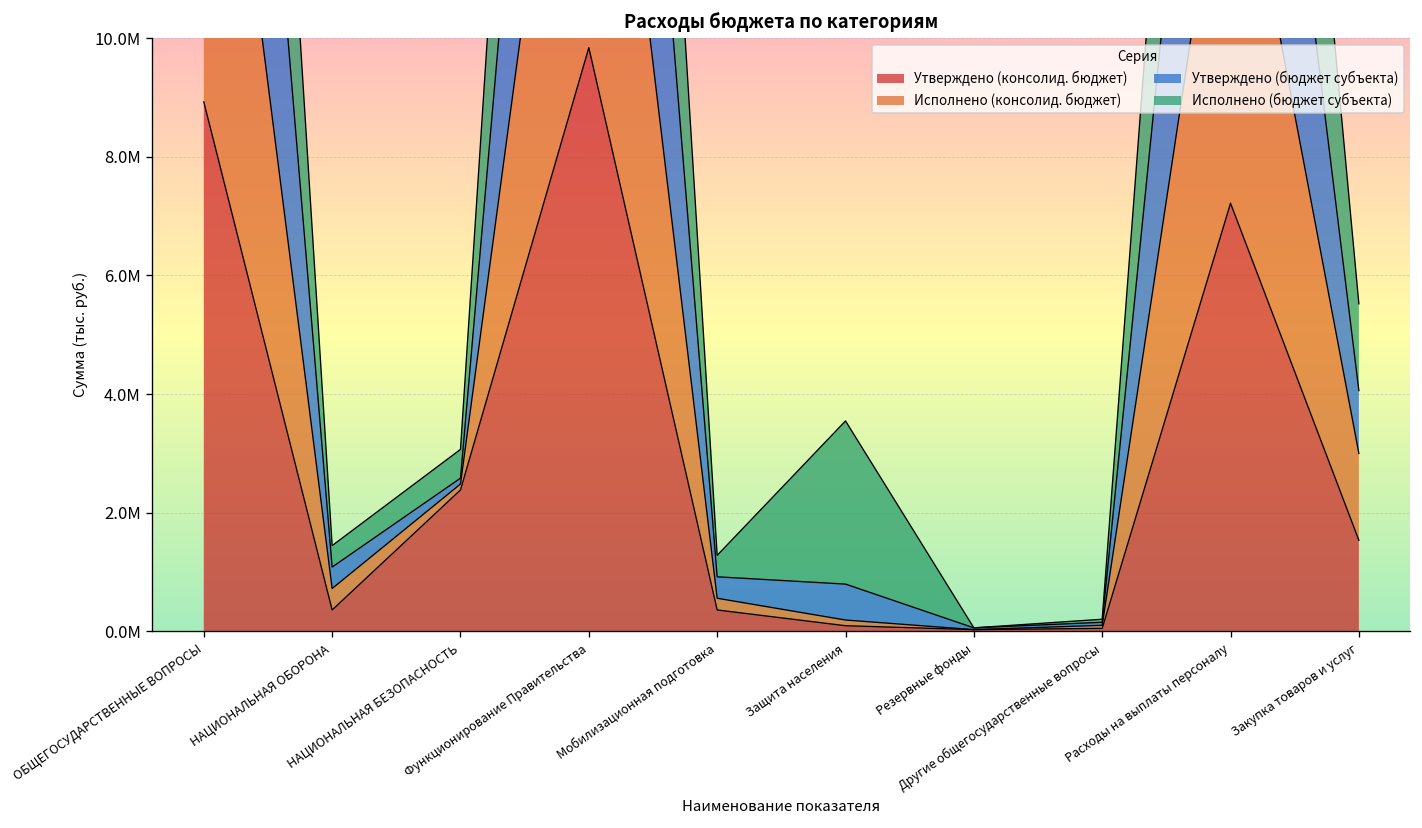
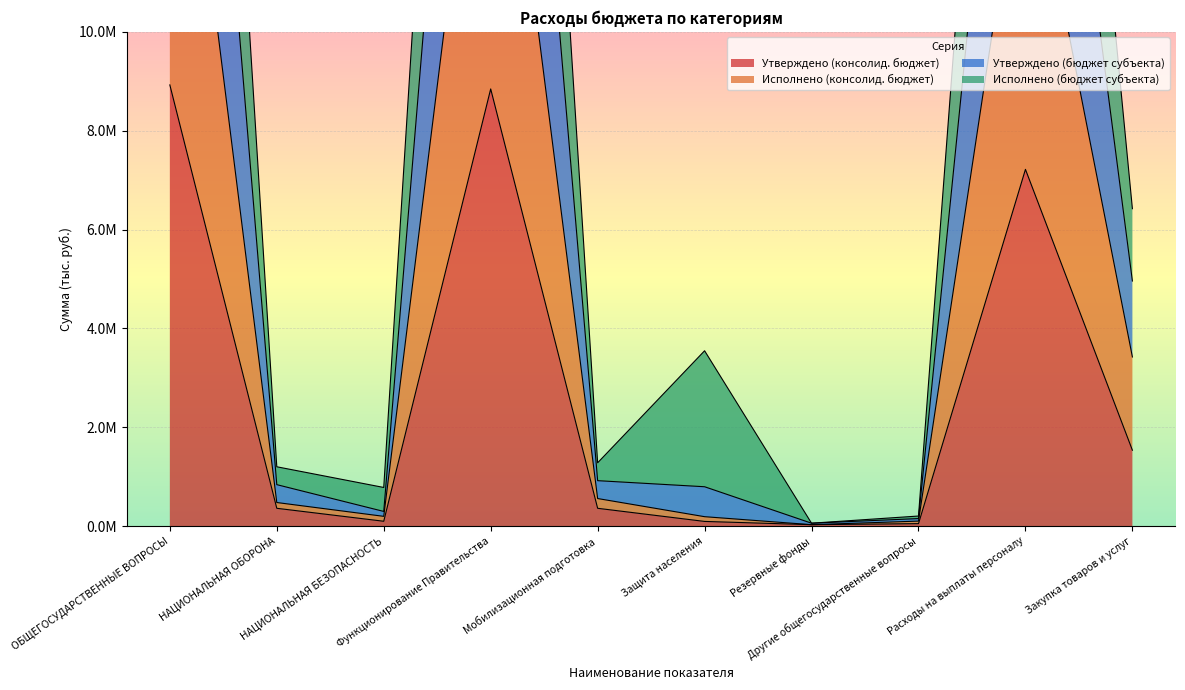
Исполнено (консолид. бюджет), НАЦИОНАЛЬНАЯ ОБОРОНА: 400000 -> 100000
Утверждено (консолид. бюджет), НАЦИОНАЛЬНАЯ БЕЗОПАСНОСТЬ: 2400000 -> 100000
Утверждено (консолид. бюджет), Функционирование Правительства: 9800000 -> 8800000
Исполнено (консолид. бюджет), Закупка товаров и услуг: 1500000 -> 1900000
Утверждено (бюджет субъекта), Закупка товаров и услуг: 1100000 -> 1500000
